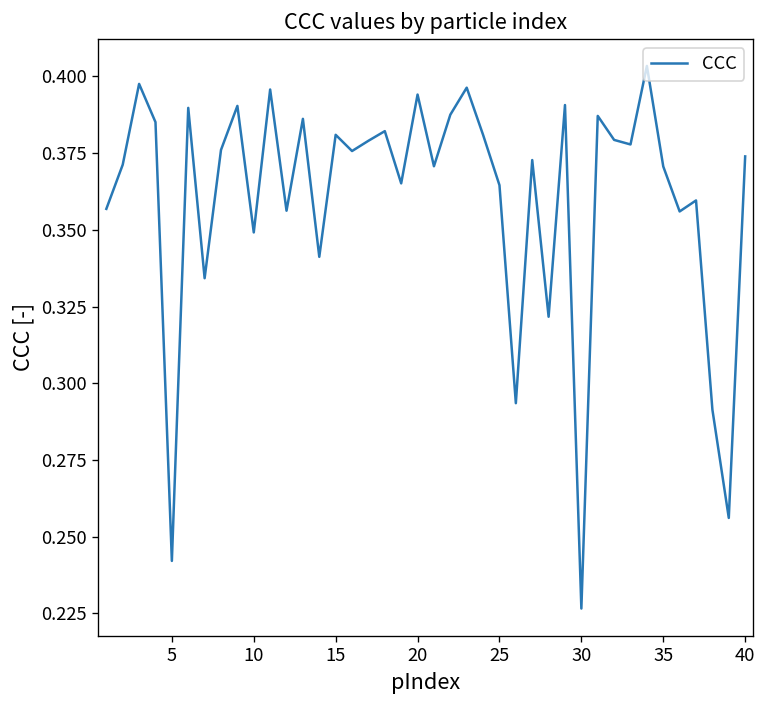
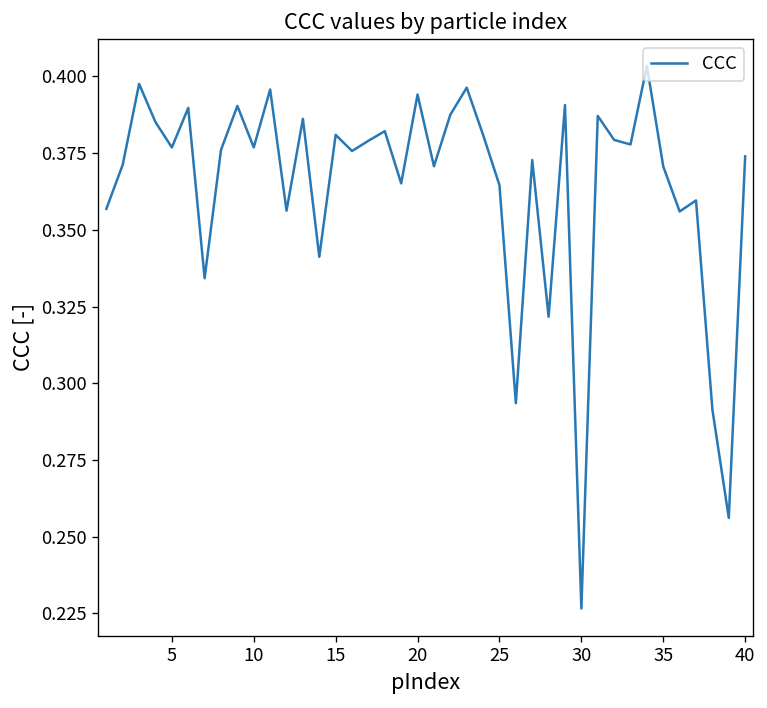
5: 0.242 -> 0.377
10: 0.349 -> 0.377
